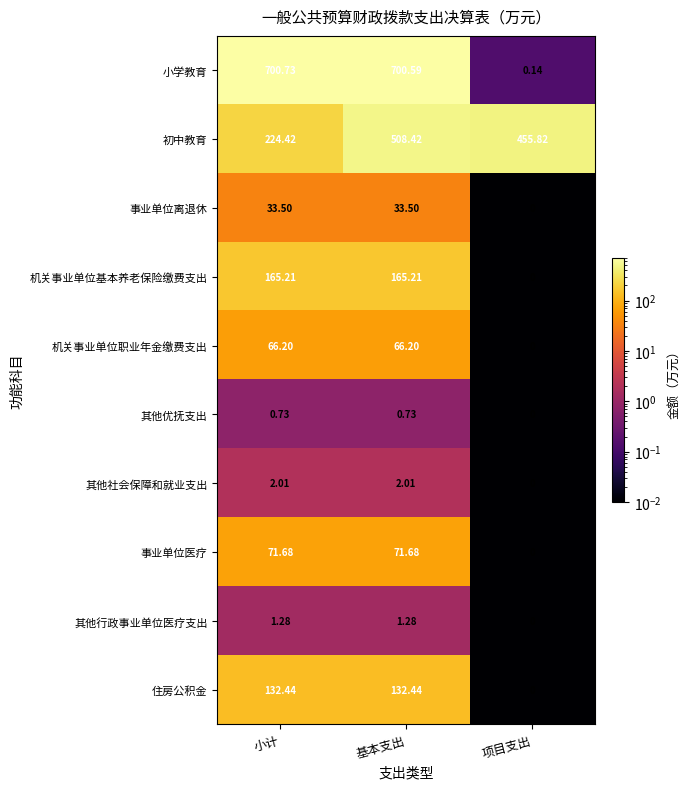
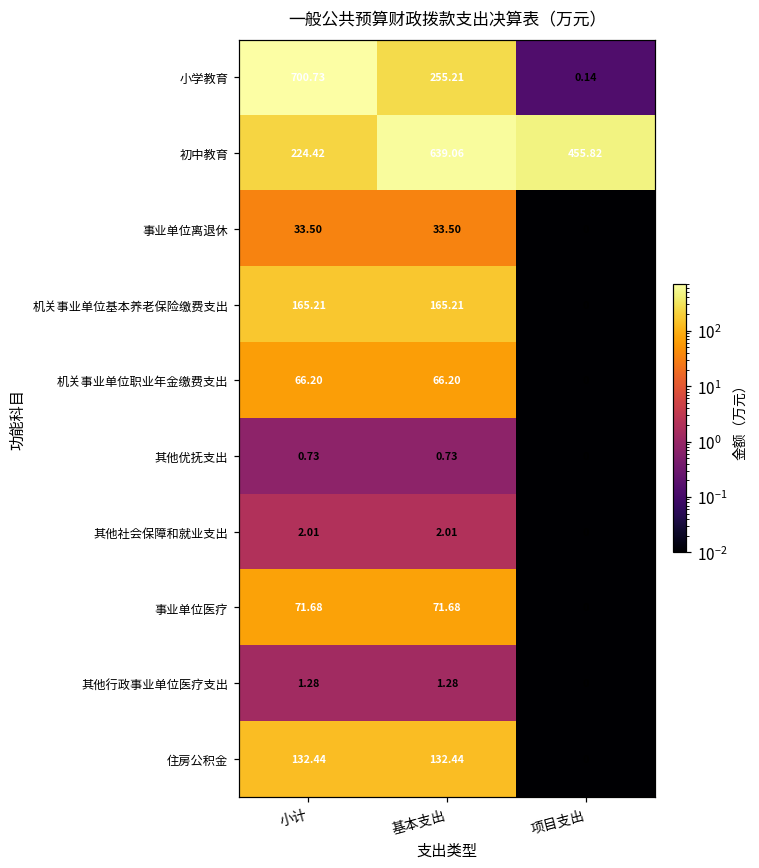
小学教育, 基本支出: 700.59 -> 255.21
初中教育, 基本支出: 508.42 -> 639.06
